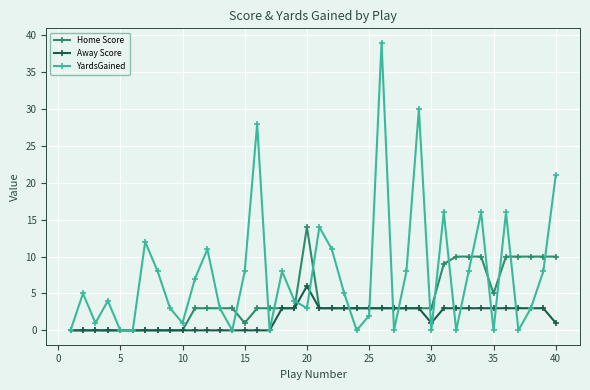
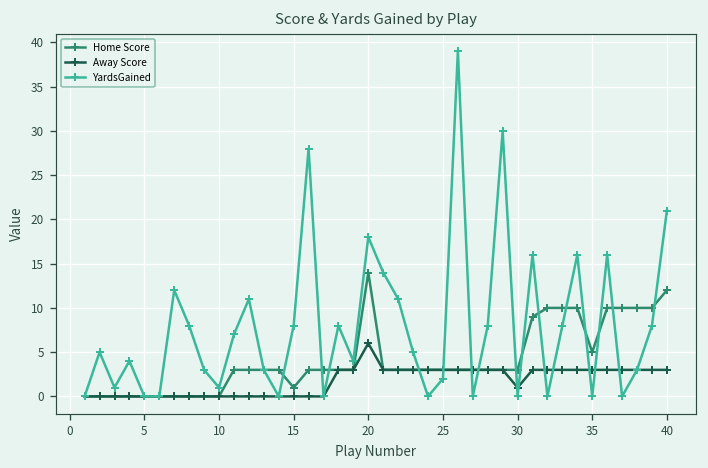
YardsGained, 20: 3 -> 18
Home Score, 40: 10 -> 12
Away Score, 40: 1 -> 3
